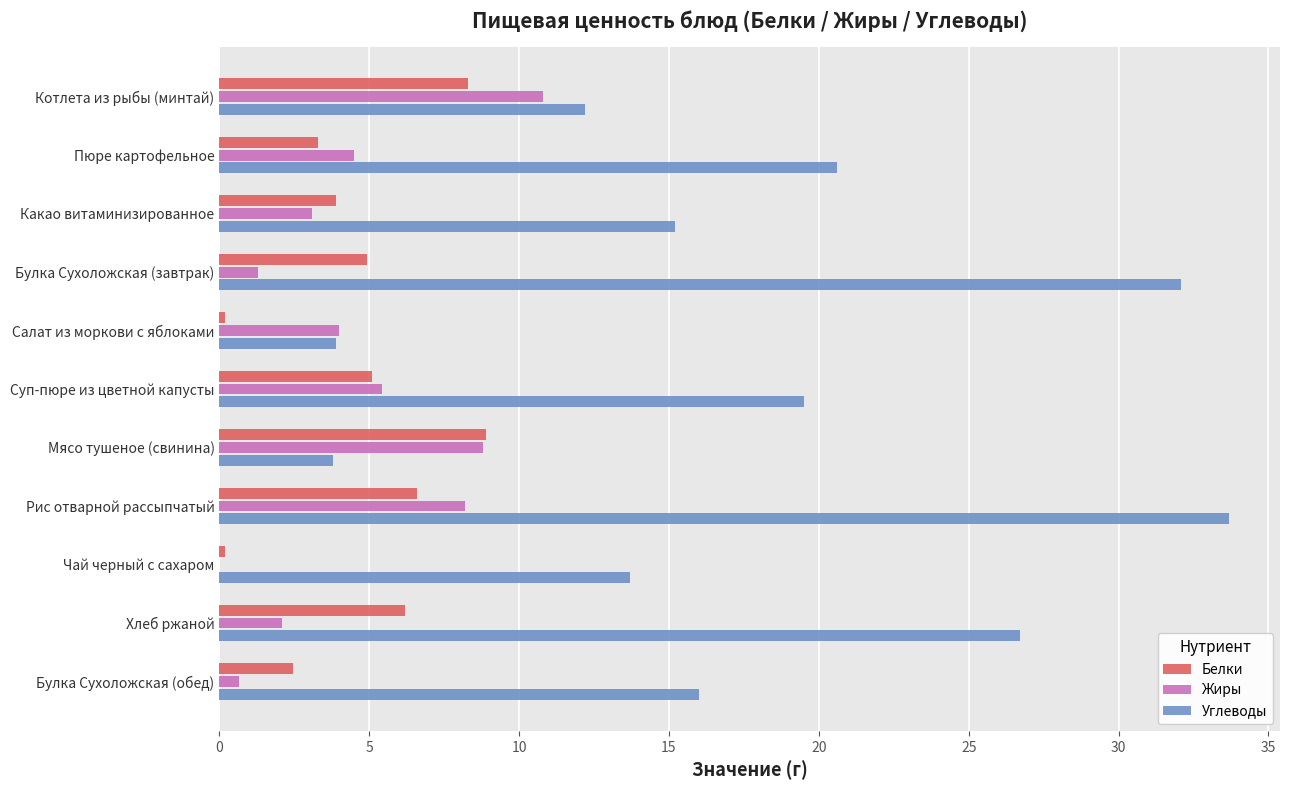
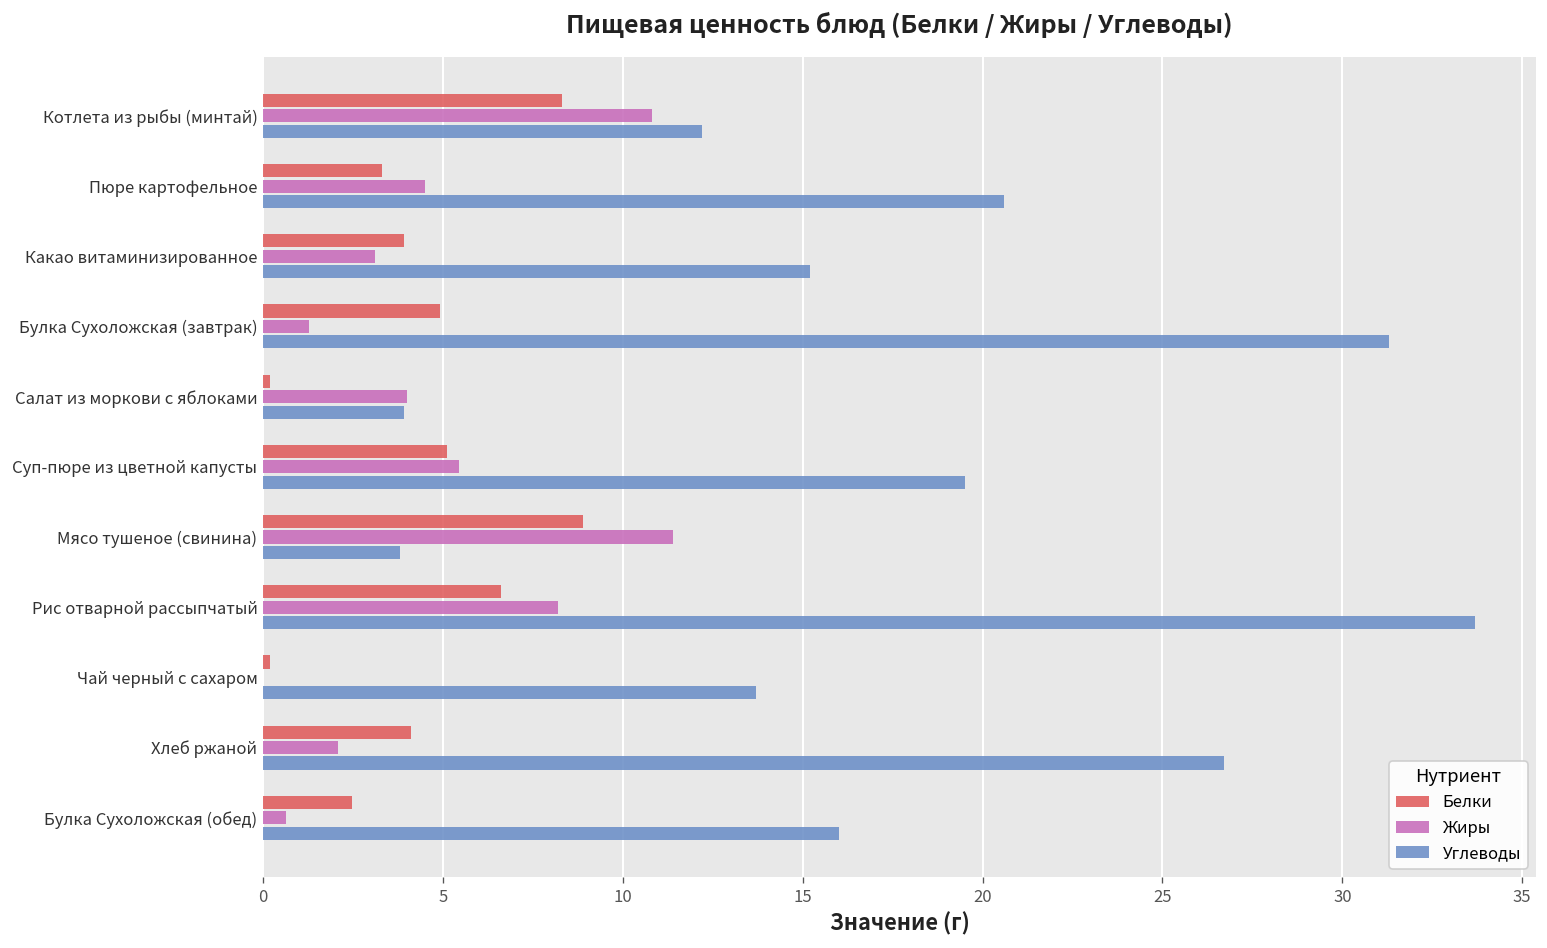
Углеводы, Булка Сухоложская (завтрак): 32.1 -> 31.3
Жиры, Мясо тушеное (свинина): 8.8 -> 11.4
Белки, Хлеб ржаной: 6.2 -> 4.1
